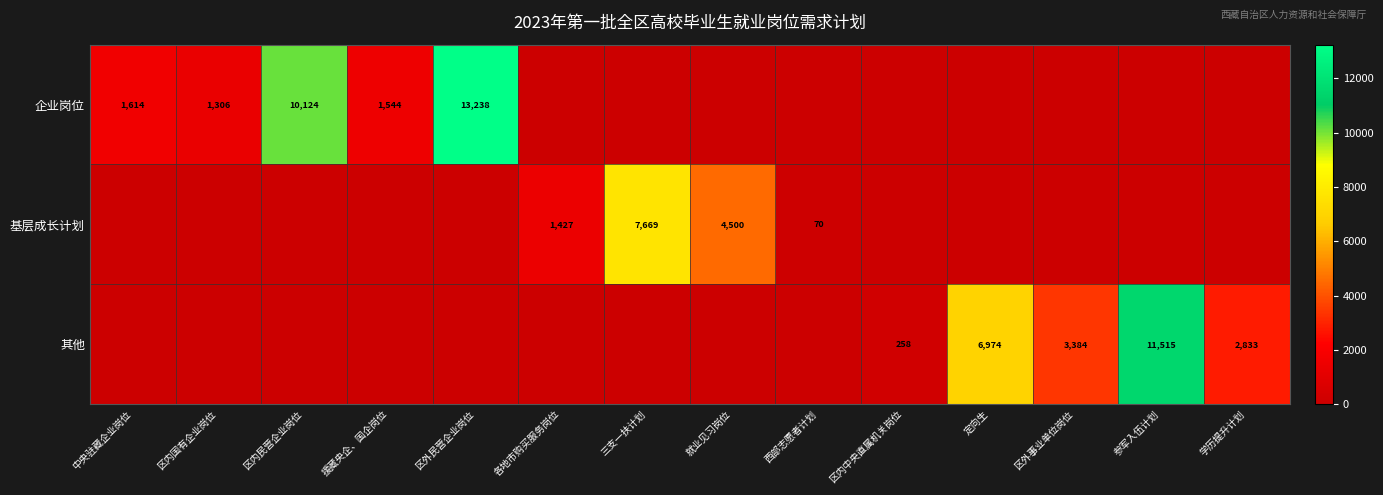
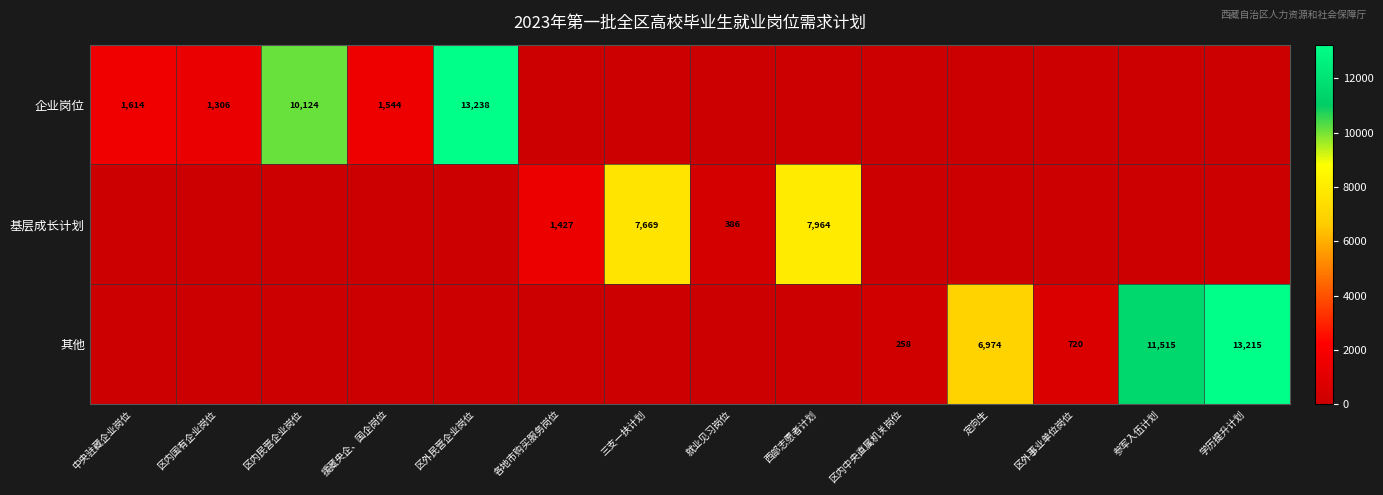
基层成长计划, 就业见习岗位: 4,500 -> 386
基层成长计划, 西部志愿者计划: 70 -> 7,964
其他, 区外事业单位岗位: 3,384 -> 720
其他, 学历提升计划: 2,833 -> 13,215
